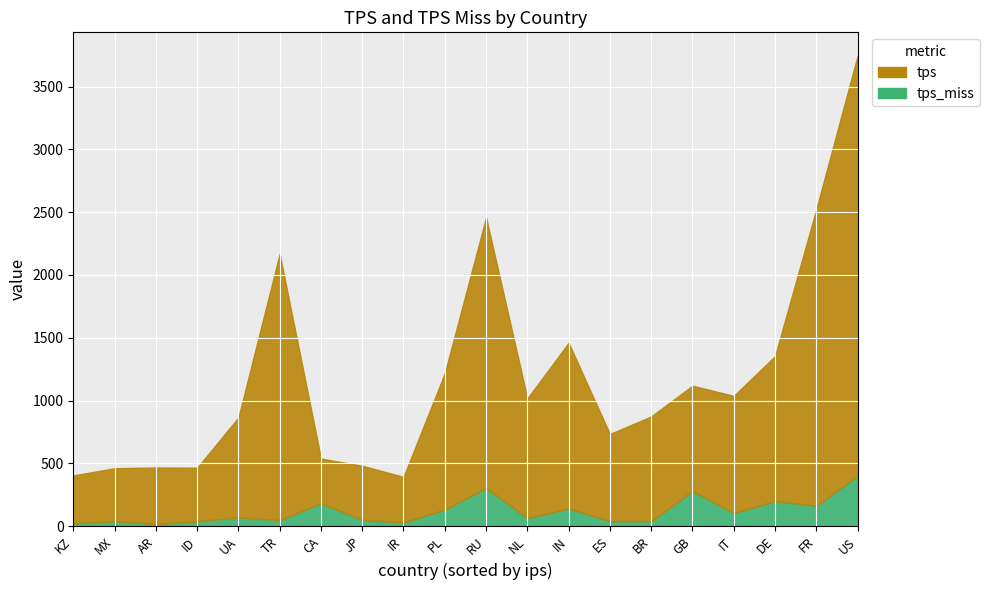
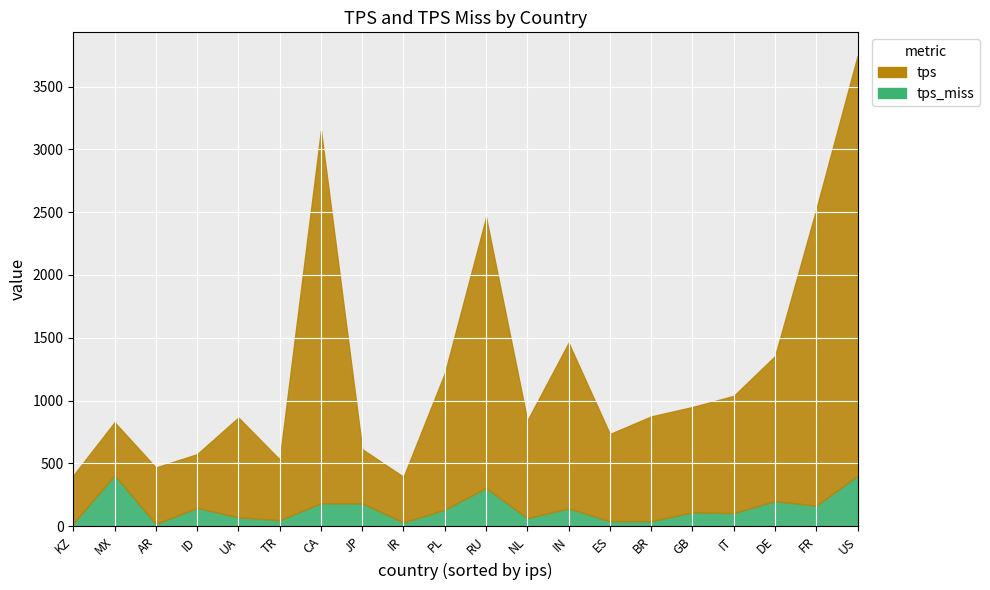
tps_miss, MX: 40 -> 410
tps_miss, ID: 40 -> 150
tps, TR: 2120 -> 480
tps, CA: 360 -> 2970
tps_miss, JP: 50 -> 180
tps, NL: 950 -> 780
tps_miss, GB: 280 -> 110
